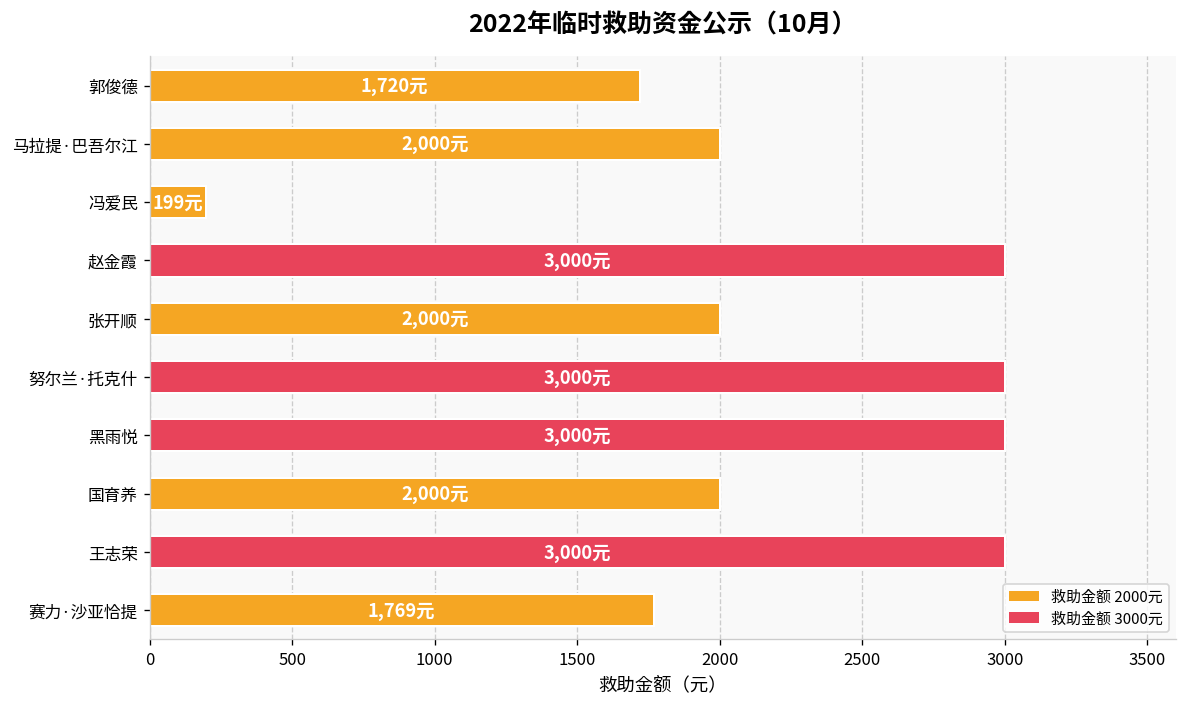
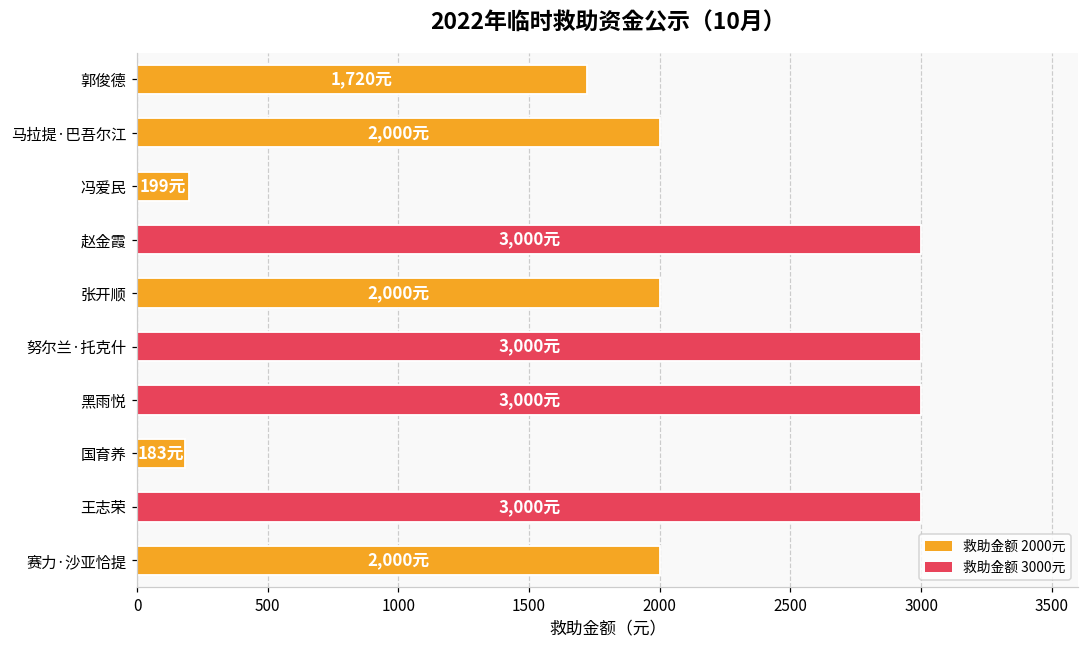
国育养: 2,000元 -> 183元
赛力·沙亚恰提: 1,769元 -> 2,000元
